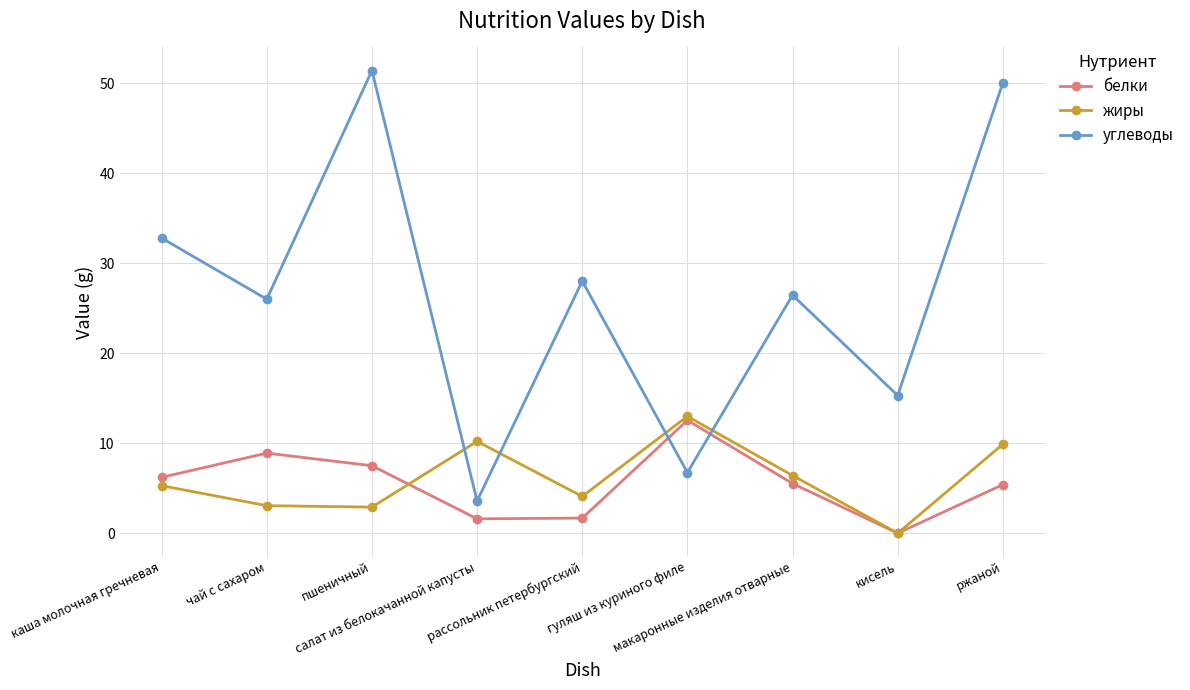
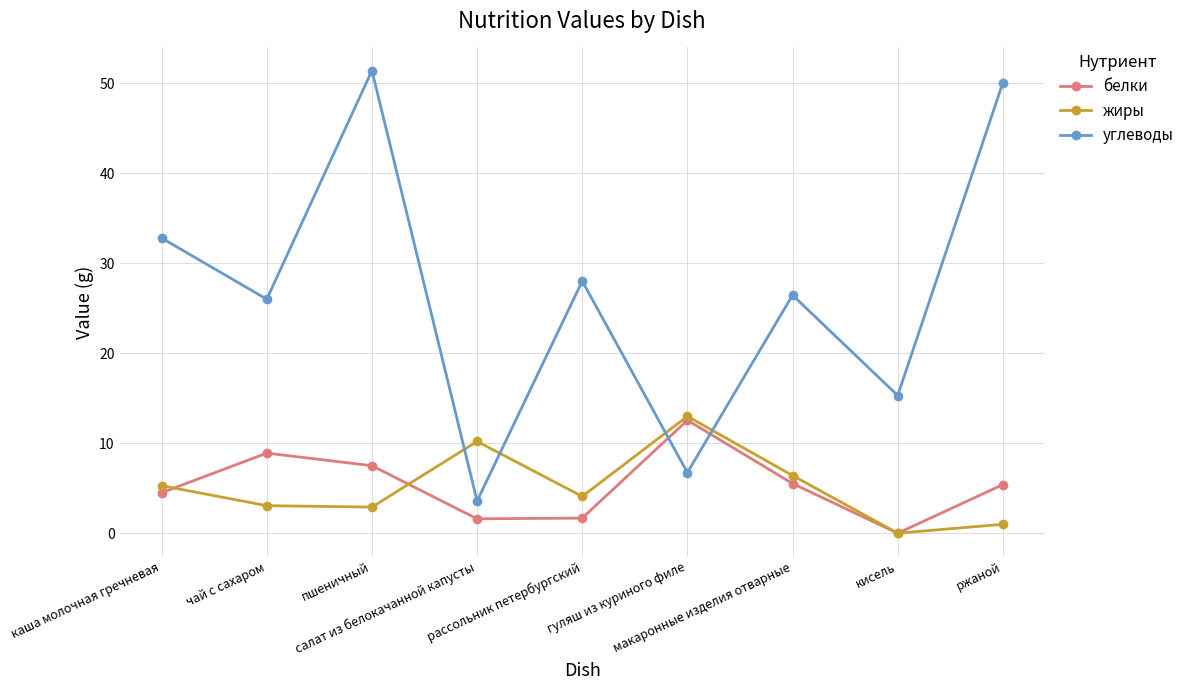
белки, каша молочная гречневая: 6 -> 5
жиры, ржаной: 10 -> 1
